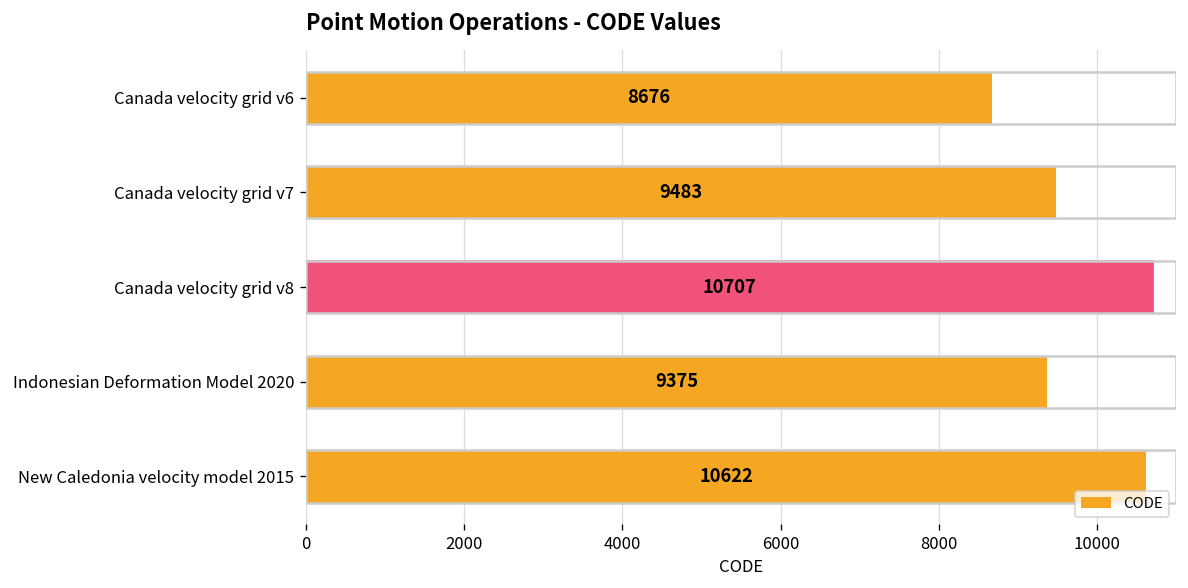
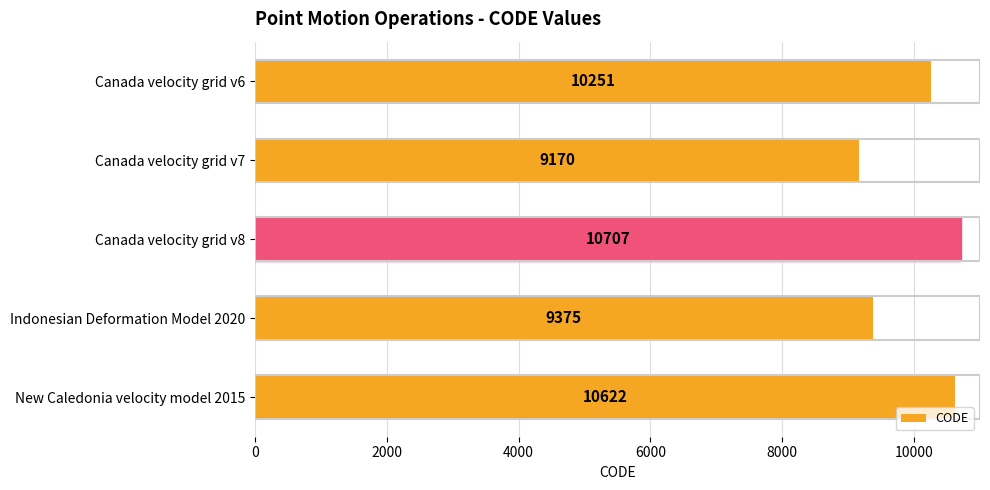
Canada velocity grid v6: 8676 -> 10251
Canada velocity grid v7: 9483 -> 9170
